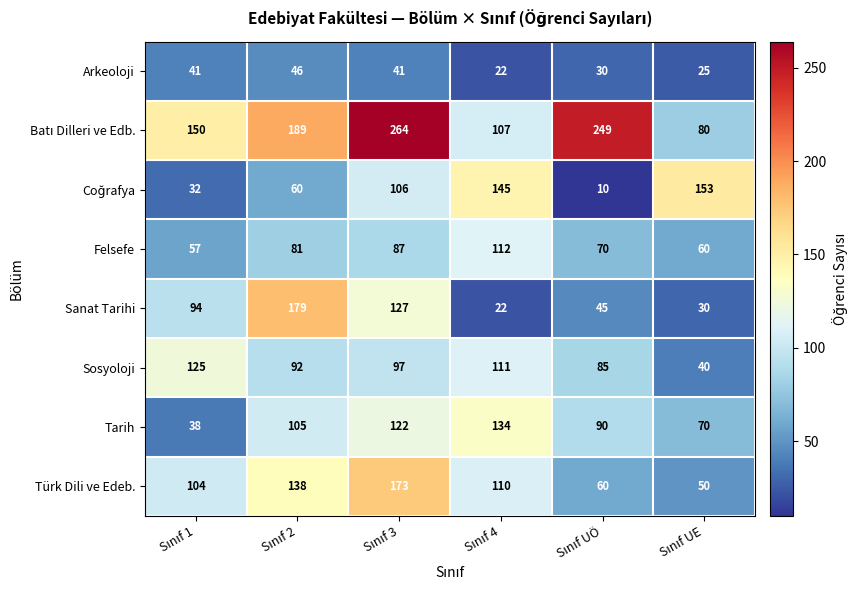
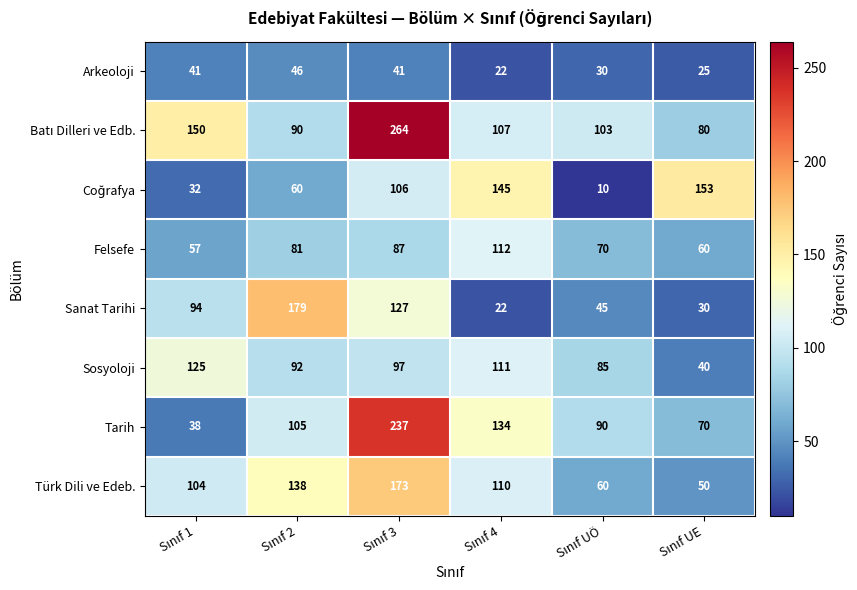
Batı Dilleri ve Edb., Sınıf 2: 189 -> 90
Batı Dilleri ve Edb., Sınıf UÖ: 249 -> 103
Tarih, Sınıf 3: 122 -> 237
